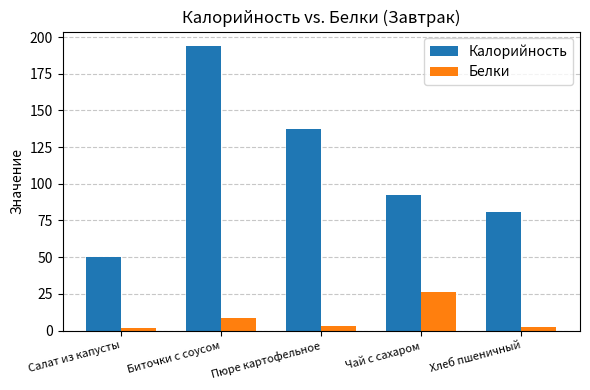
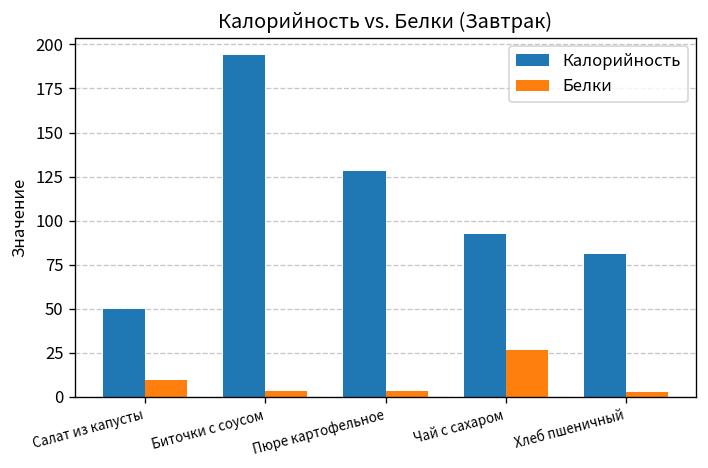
Белки, Салат из капусты: 2 -> 9
Белки, Биточки с соусом: 9 -> 3
Калорийность, Пюре картофельное: 137 -> 128
